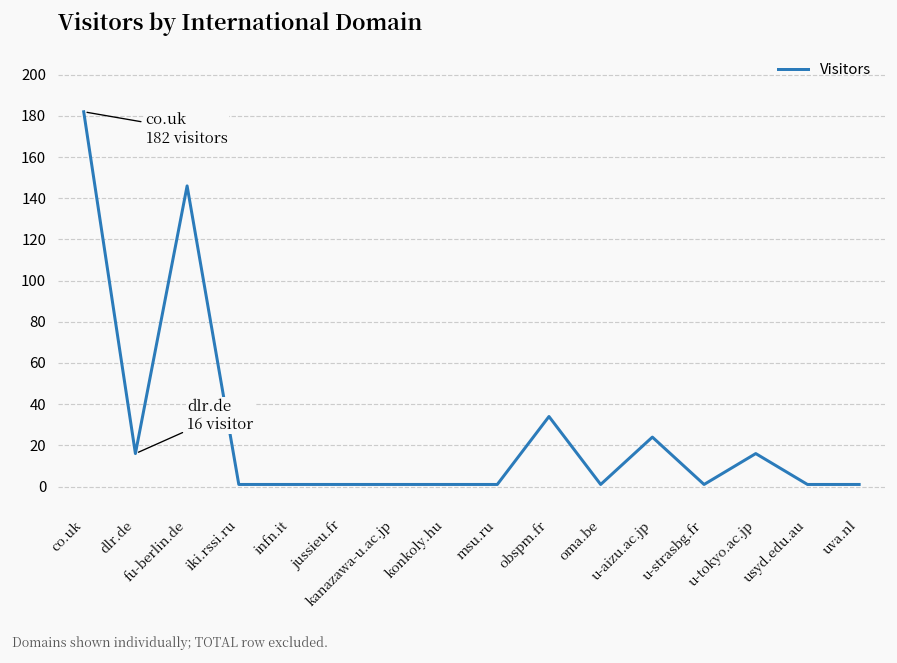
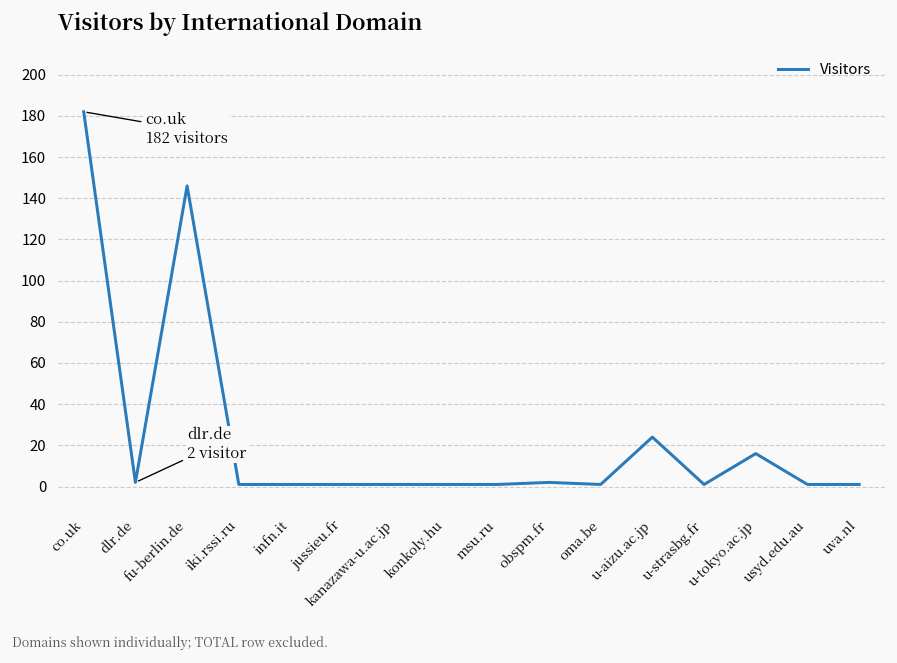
dlr.de: 16 -> 2
obspm.fr: 34 -> 2
